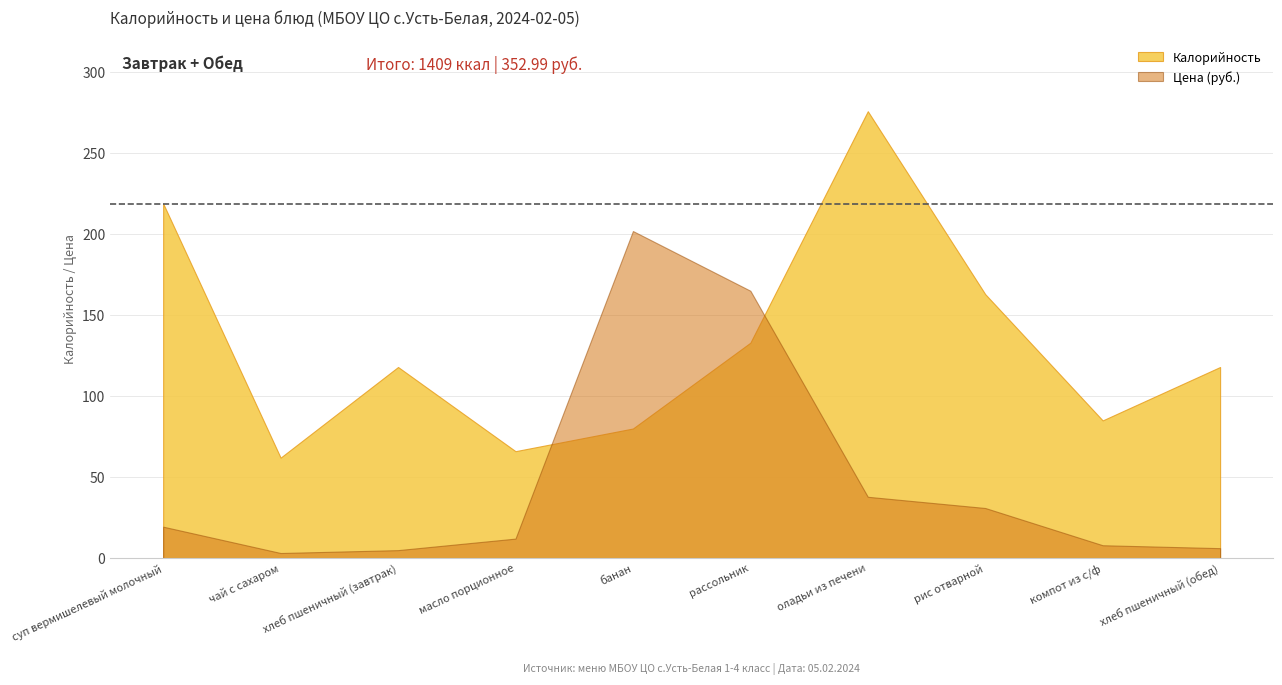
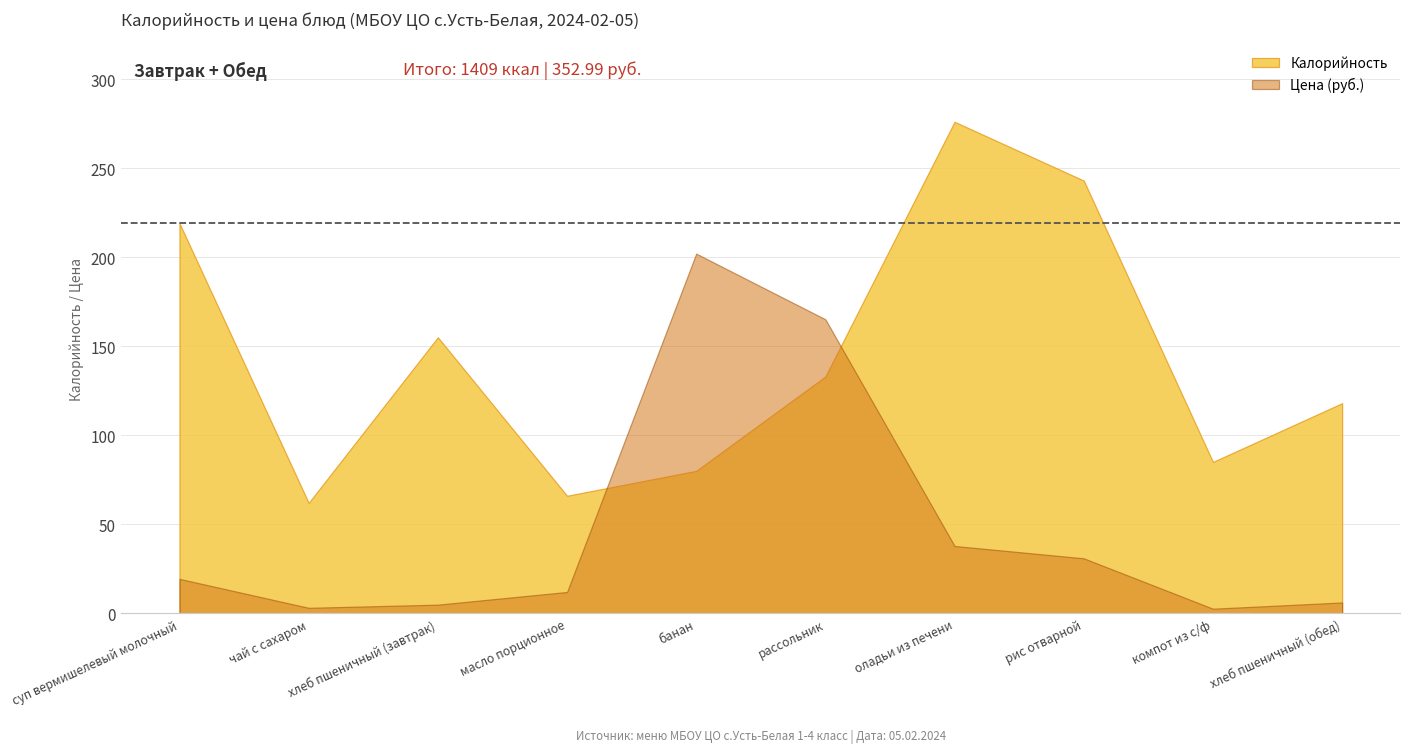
Калорийность, хлеб пшеничный (завтрак): 118 -> 155
Калорийность, рис отварной: 163 -> 243
Цена (руб.), компот из с/ф: 8 -> 3
